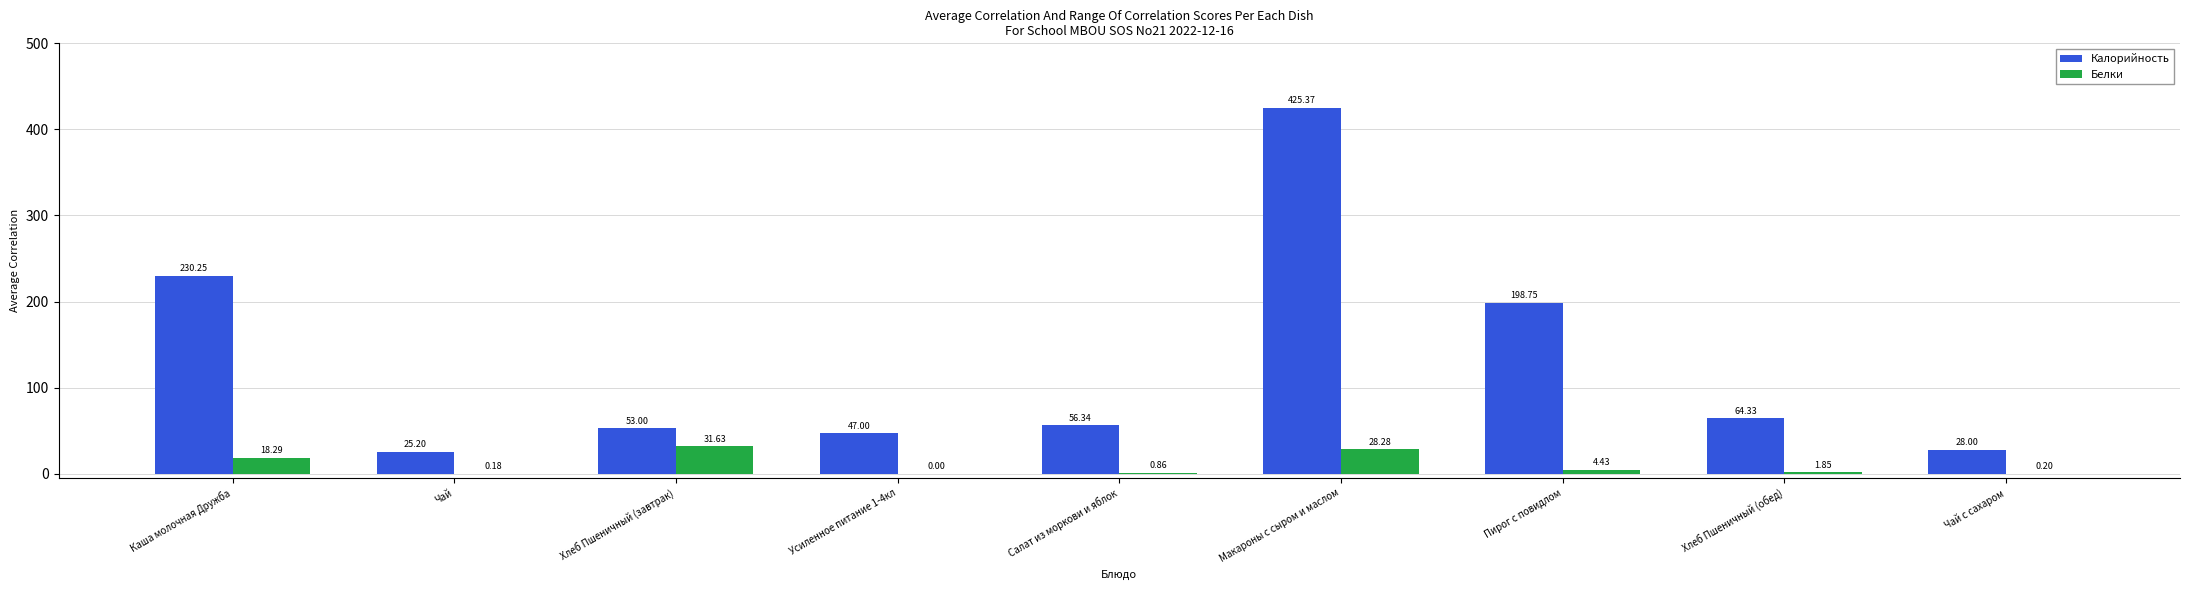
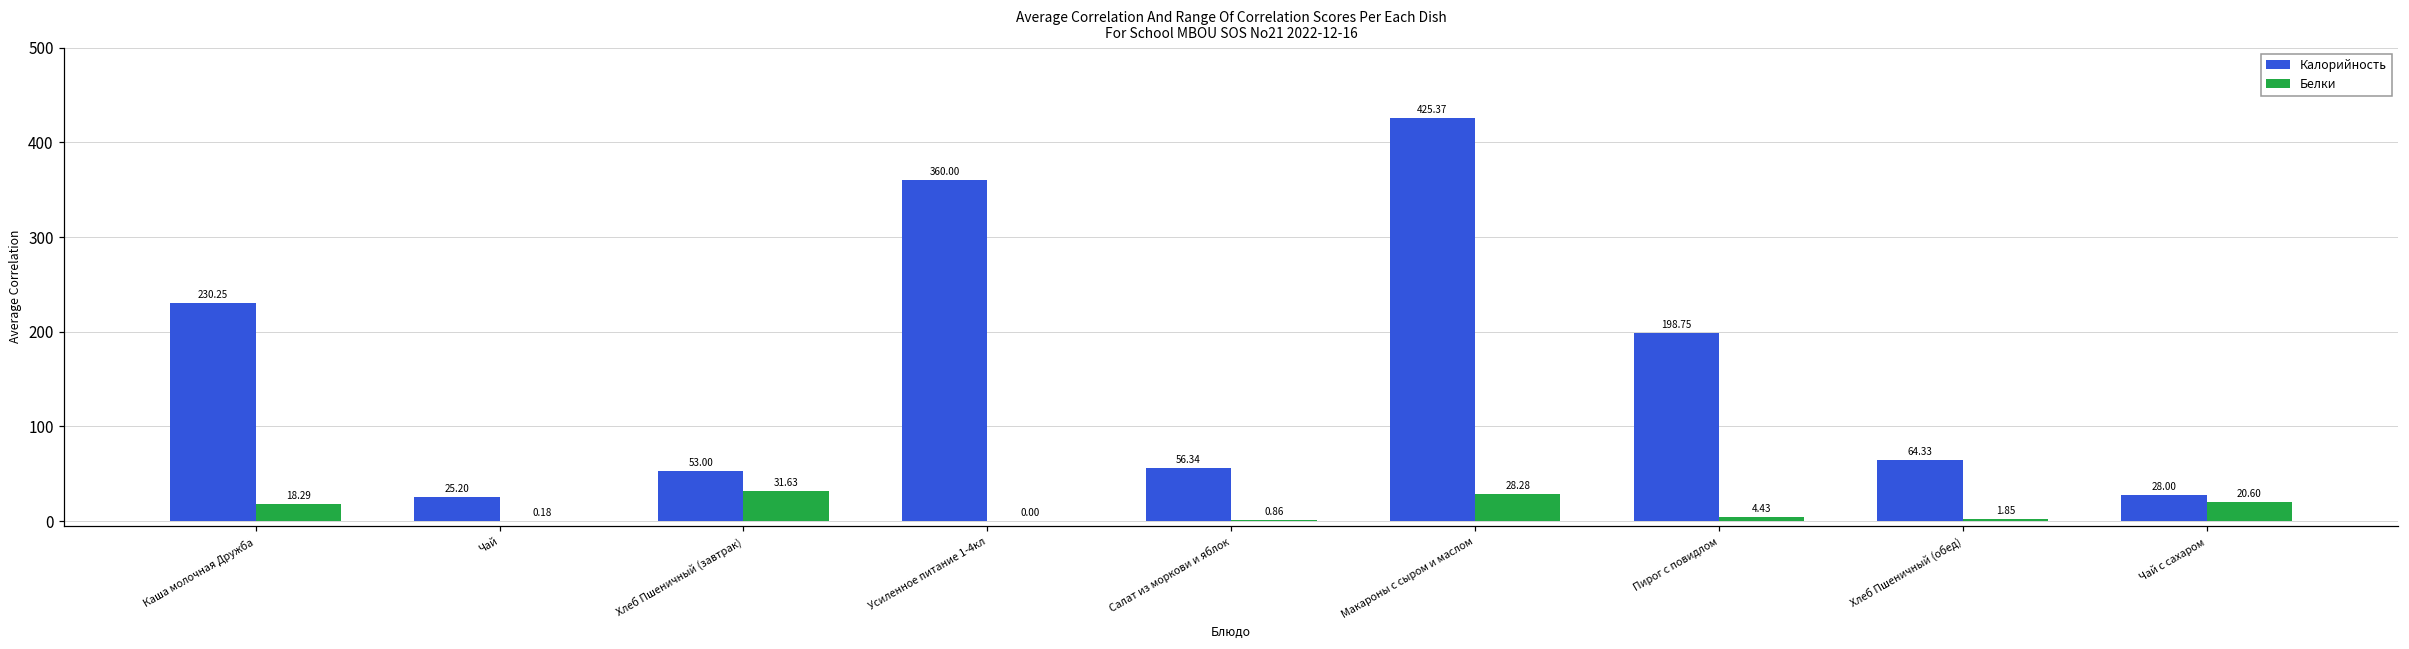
Калорийность, Усиленное питание 1-4кл: 47.00 -> 360.00
Белки, Чай с сахаром: 0.20 -> 20.60
